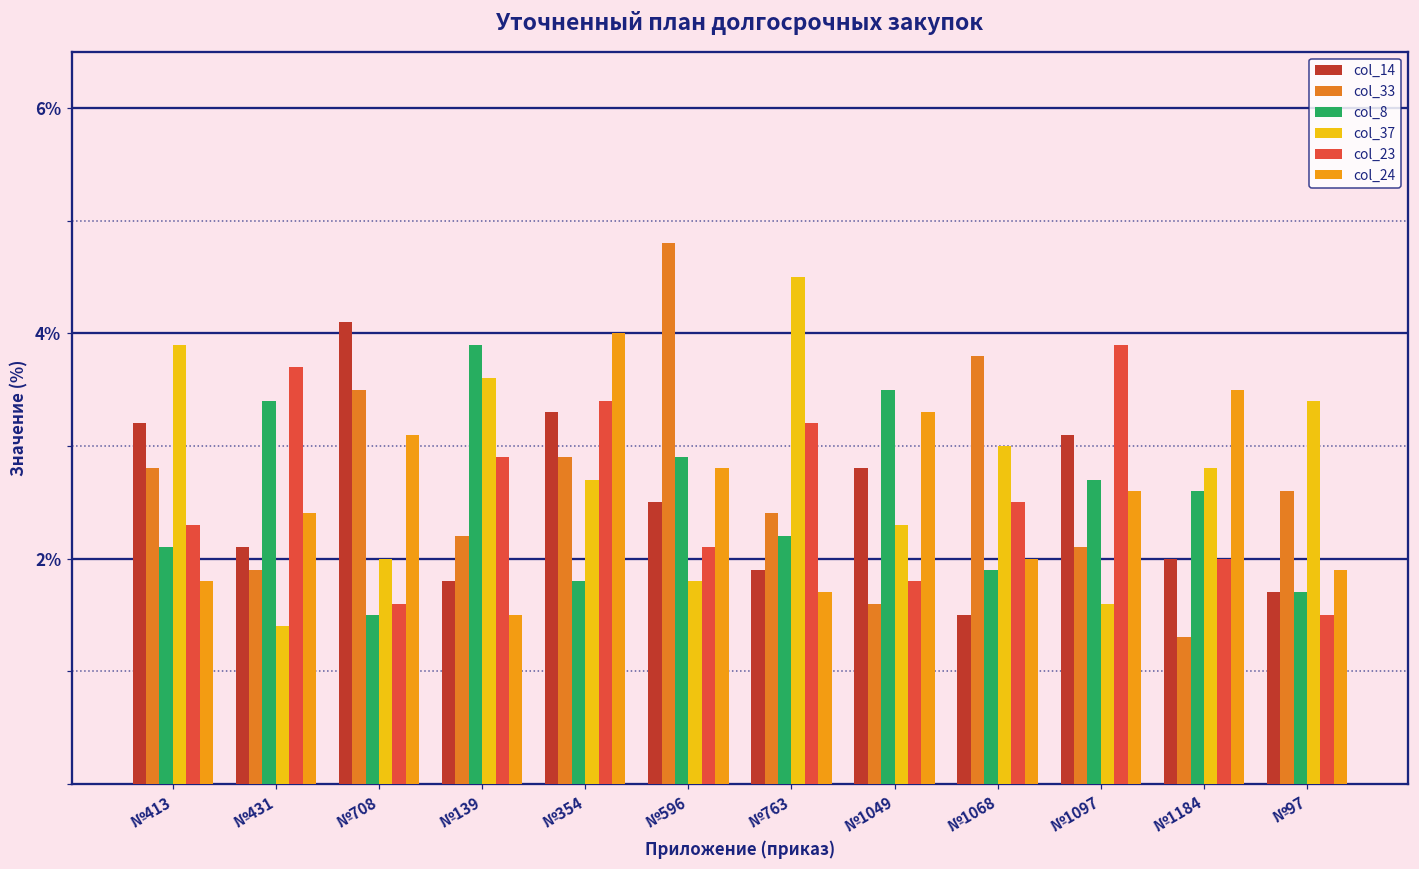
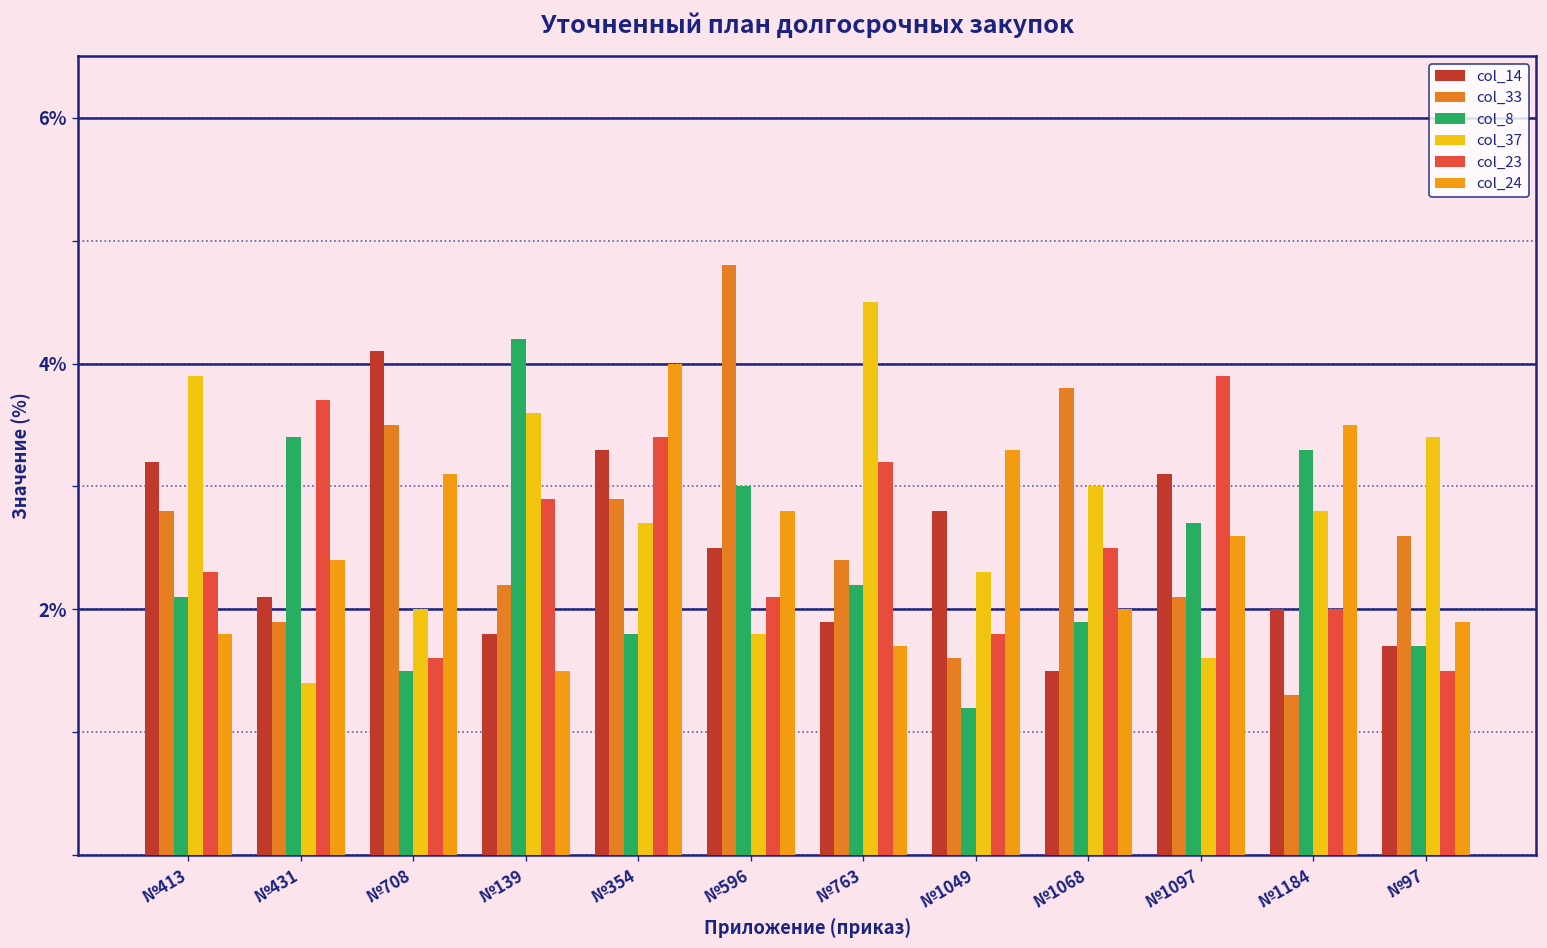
col_8, №139: 3.9% -> 4.2%
col_8, №596: 2.9% -> 3.0%
col_8, №1049: 3.5% -> 1.2%
col_8, №1184: 2.6% -> 3.3%
